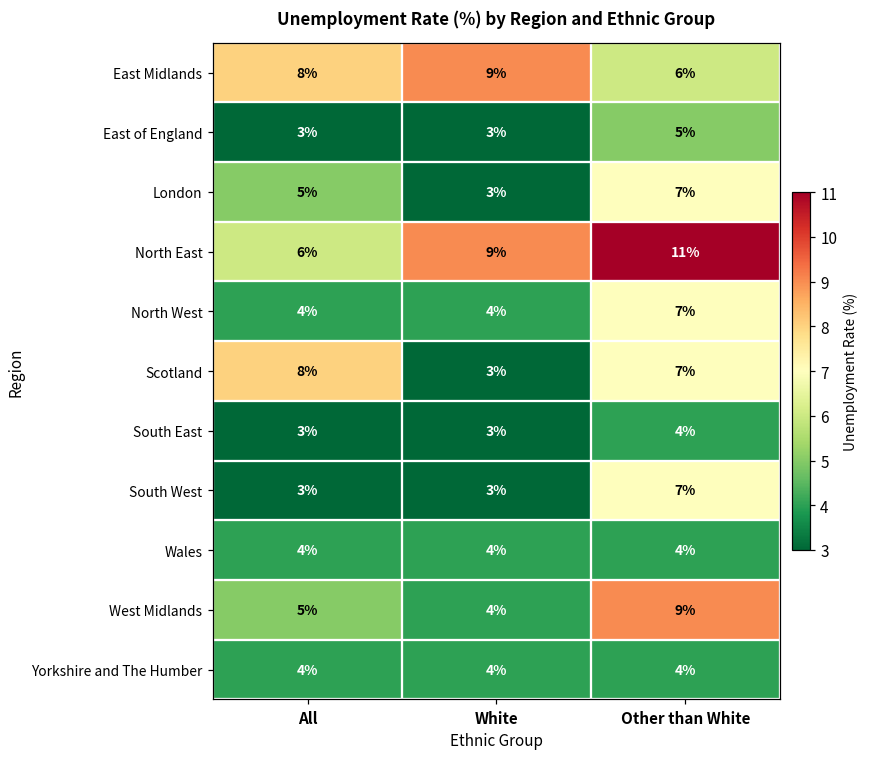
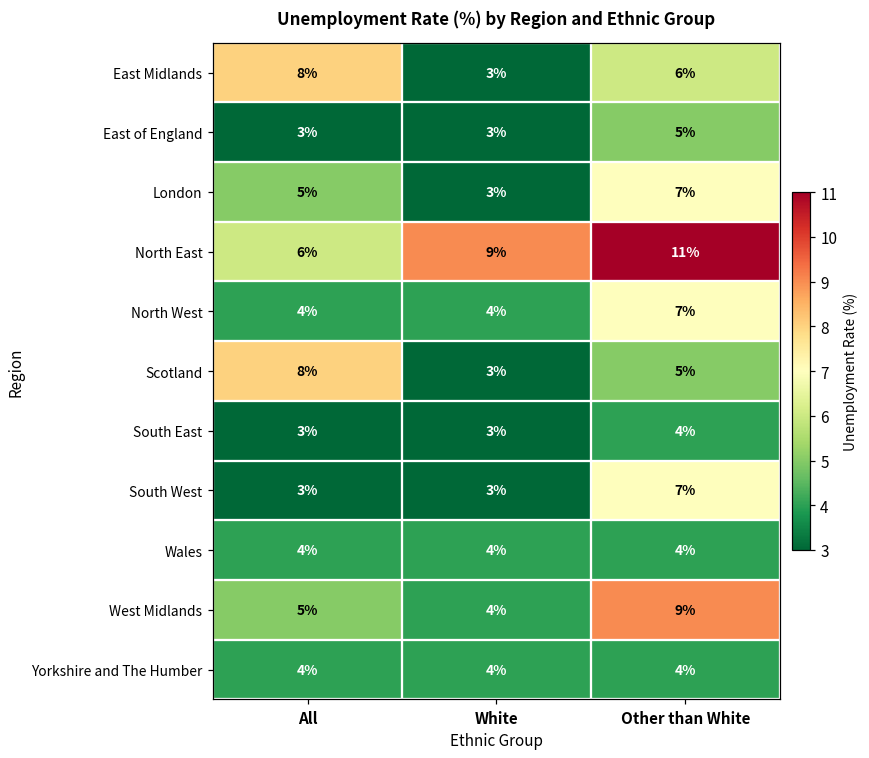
East Midlands, White: 9% -> 3%
Scotland, Other than White: 7% -> 5%
